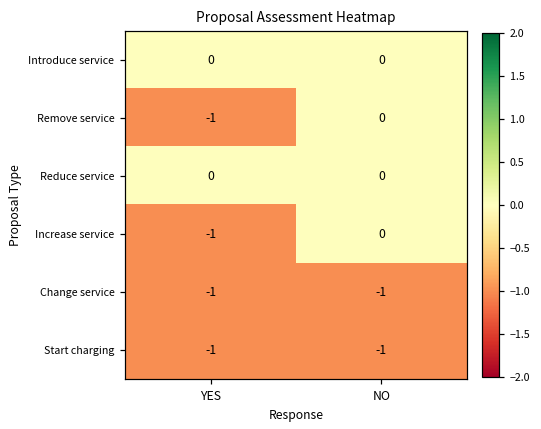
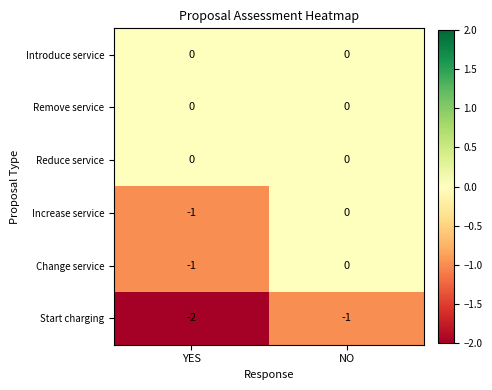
Remove service, YES: -1 -> 0
Change service, NO: -1 -> 0
Start charging, YES: -1 -> -2
